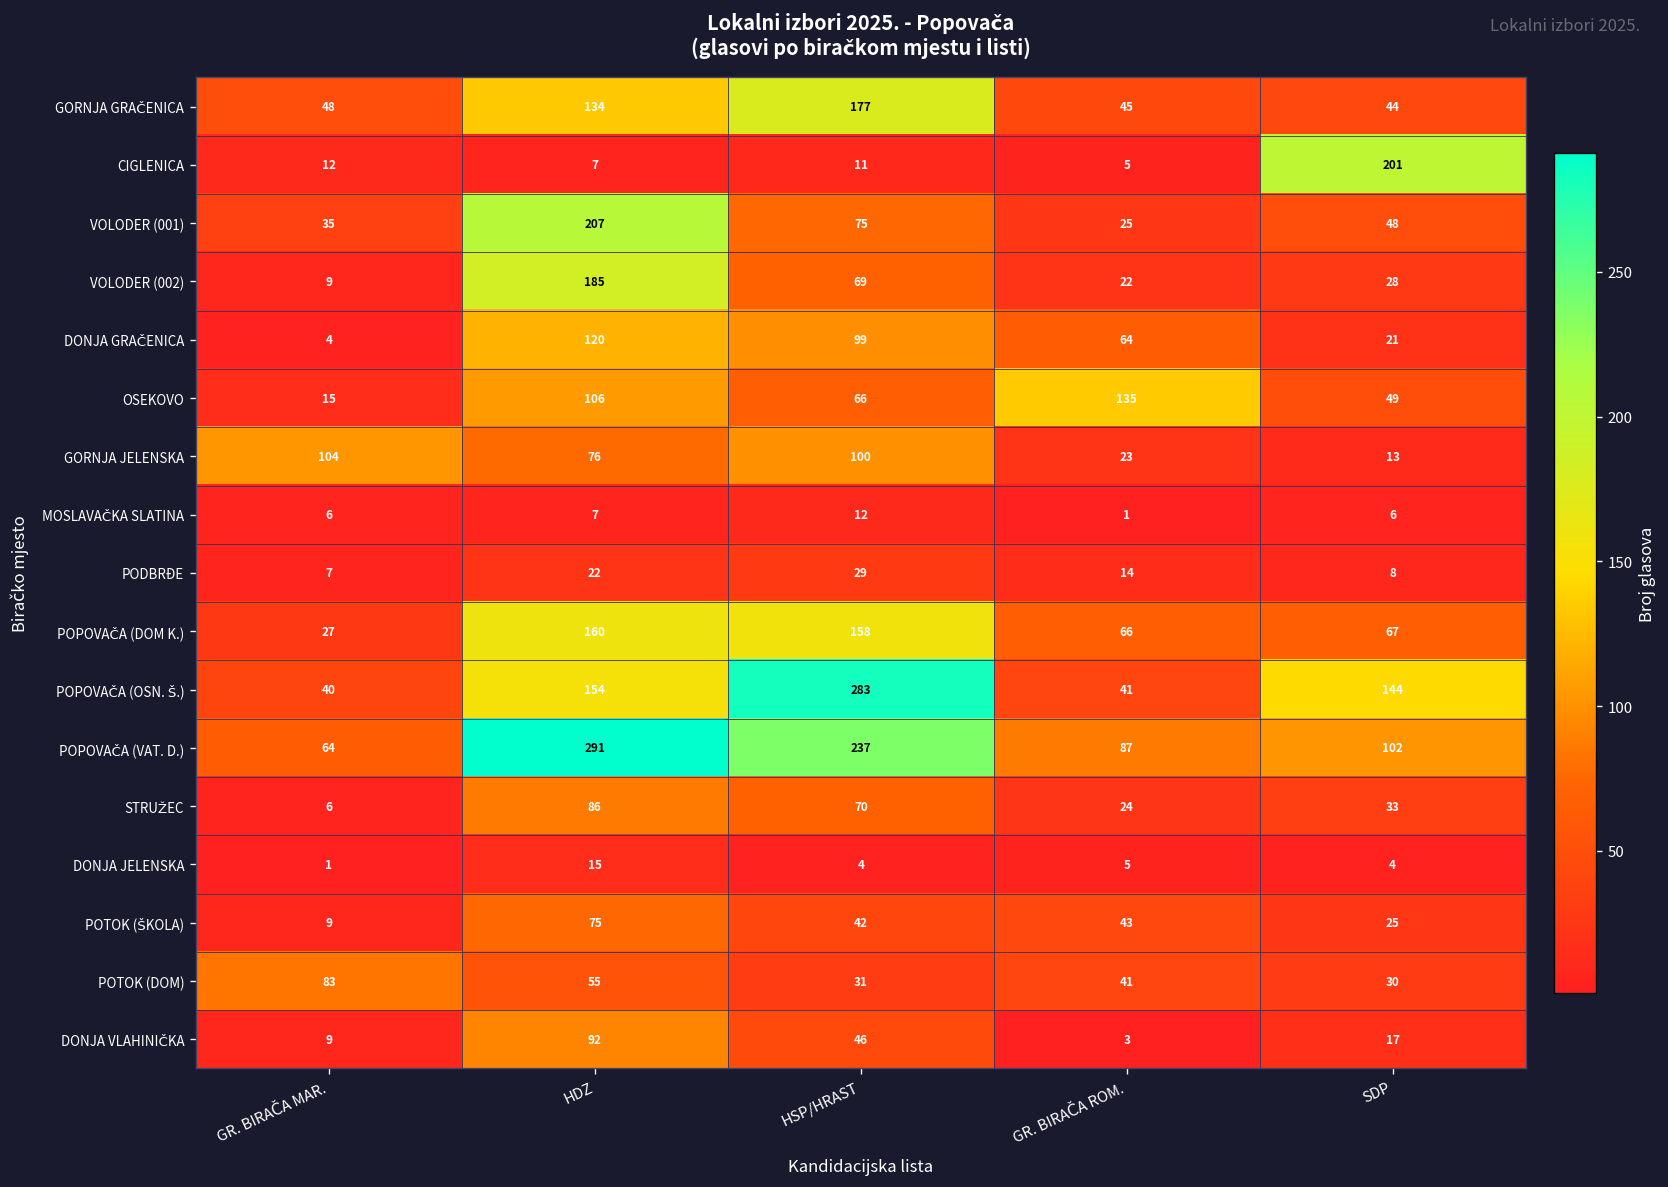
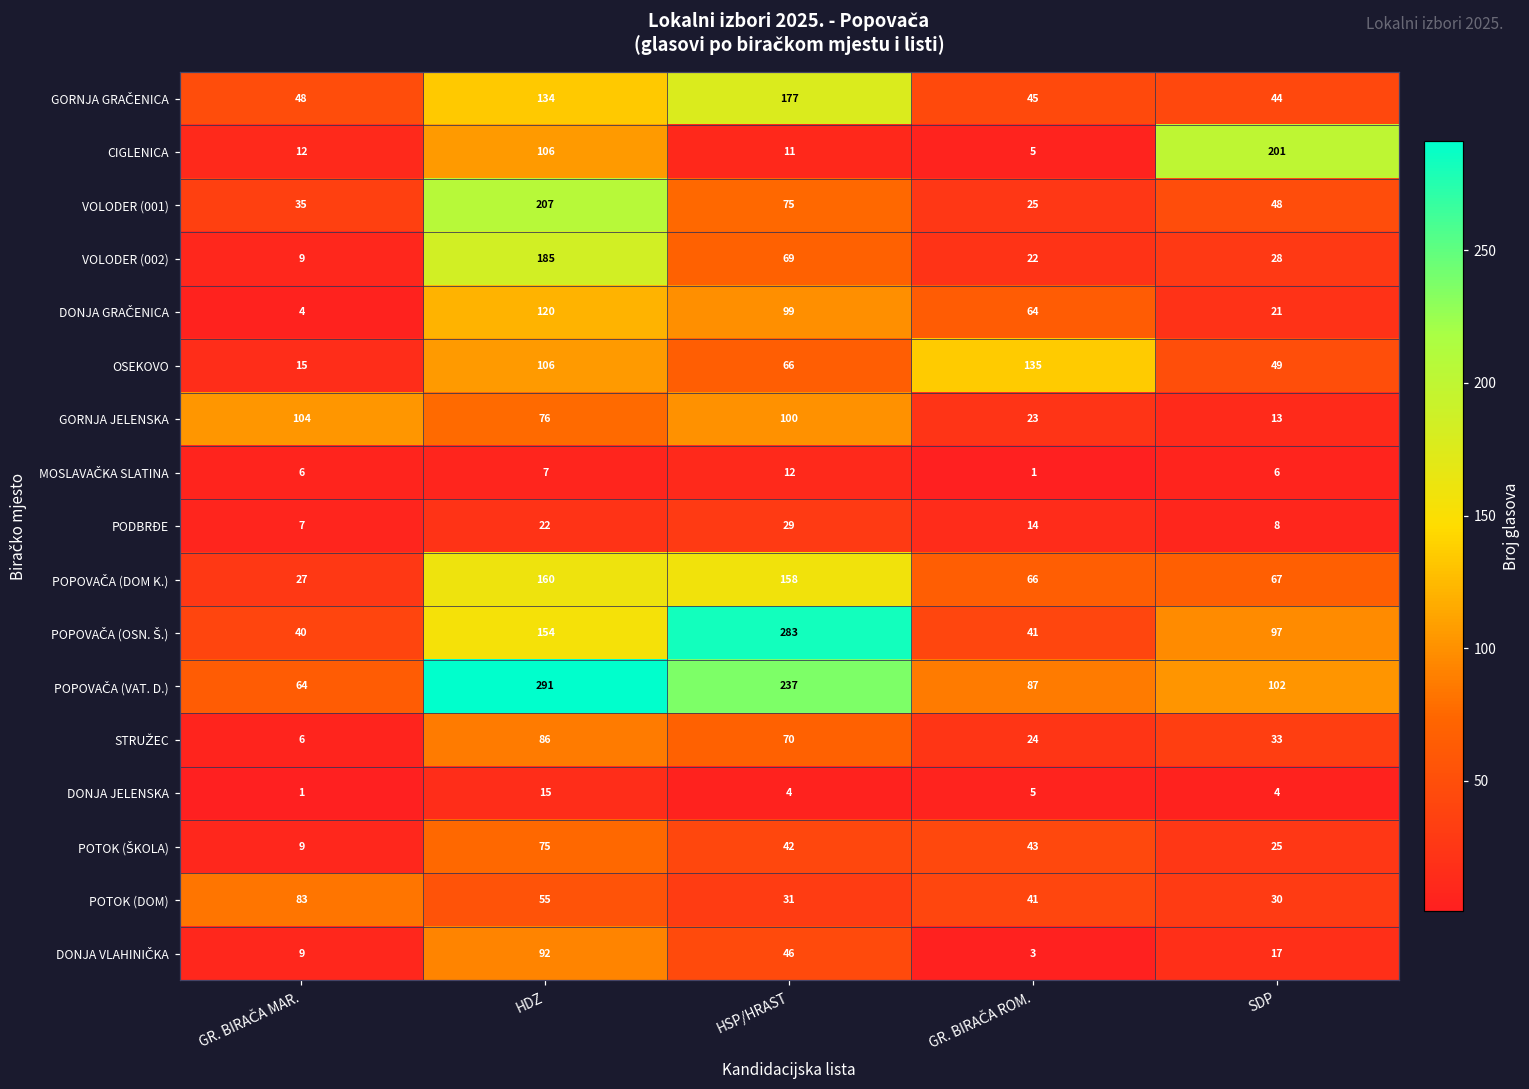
CIGLENICA, HDZ: 7 -> 106
POPOVAČA (OSN. Š.), SDP: 144 -> 97
